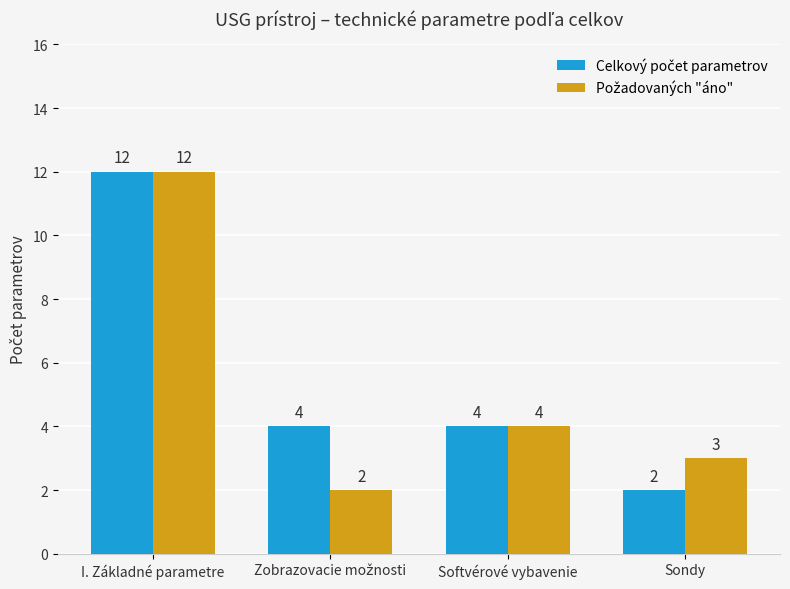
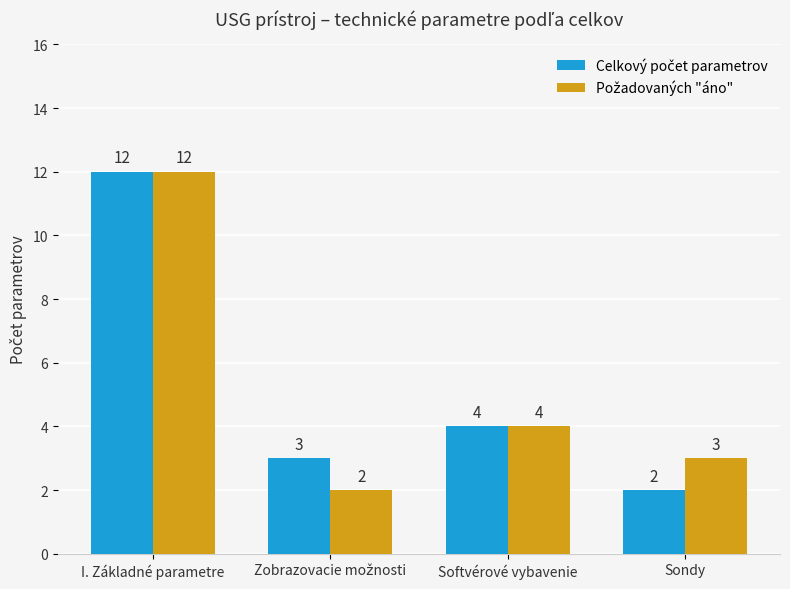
Celkový počet parametrov, Zobrazovacie možnosti: 4 -> 3
